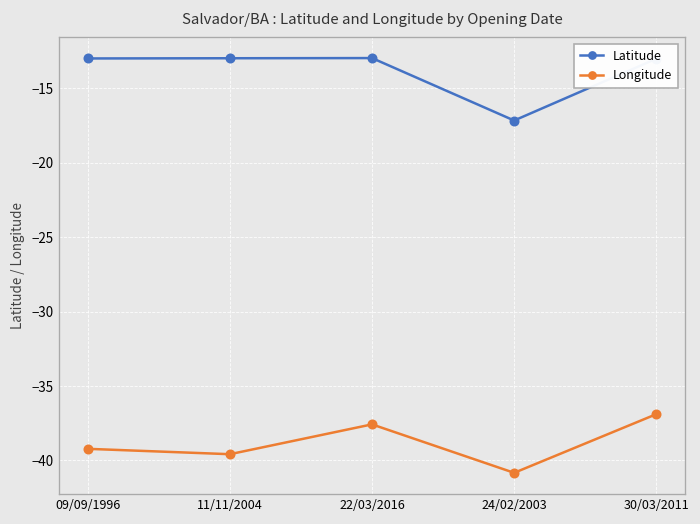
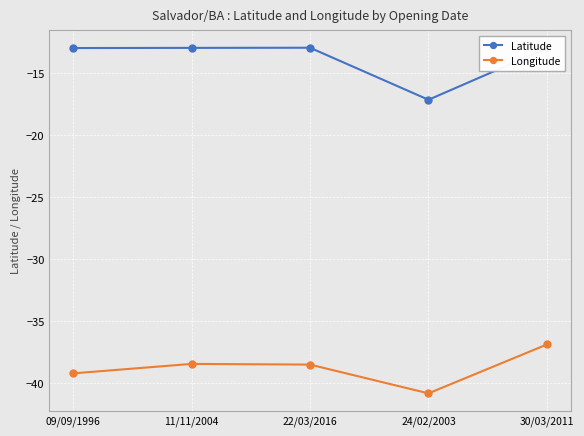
Longitude, 11/11/2004: -39.6 -> -38.5
Longitude, 22/03/2016: -37.6 -> -38.5
